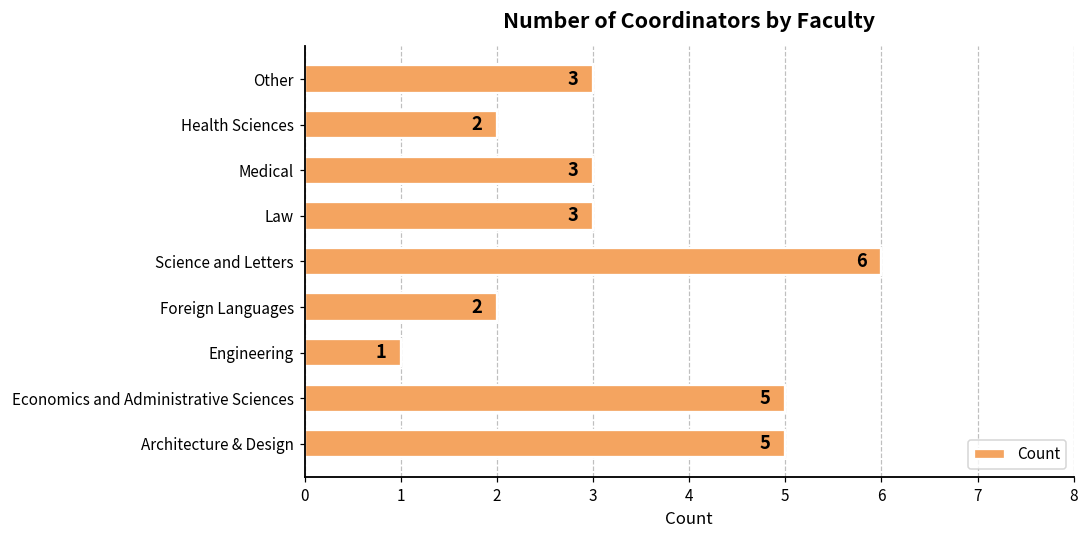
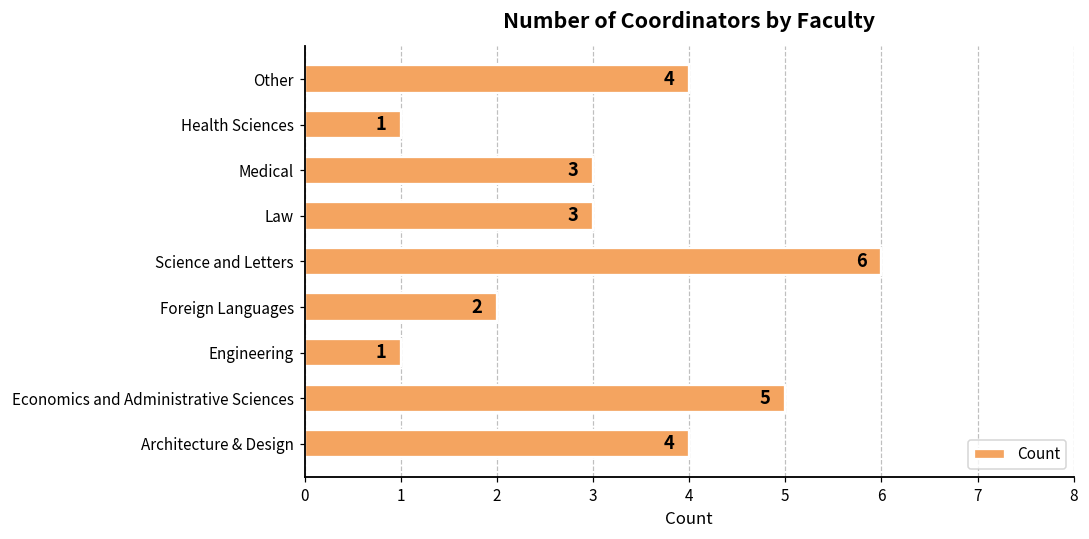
Other: 3 -> 4
Health Sciences: 2 -> 1
Architecture & Design: 5 -> 4
